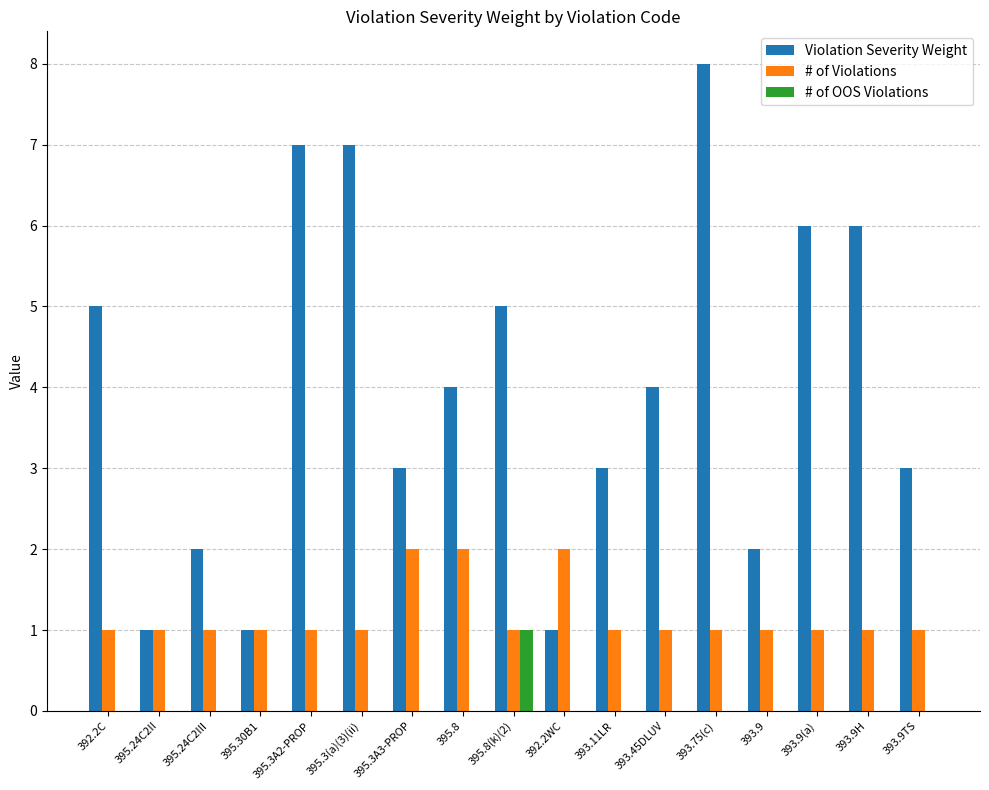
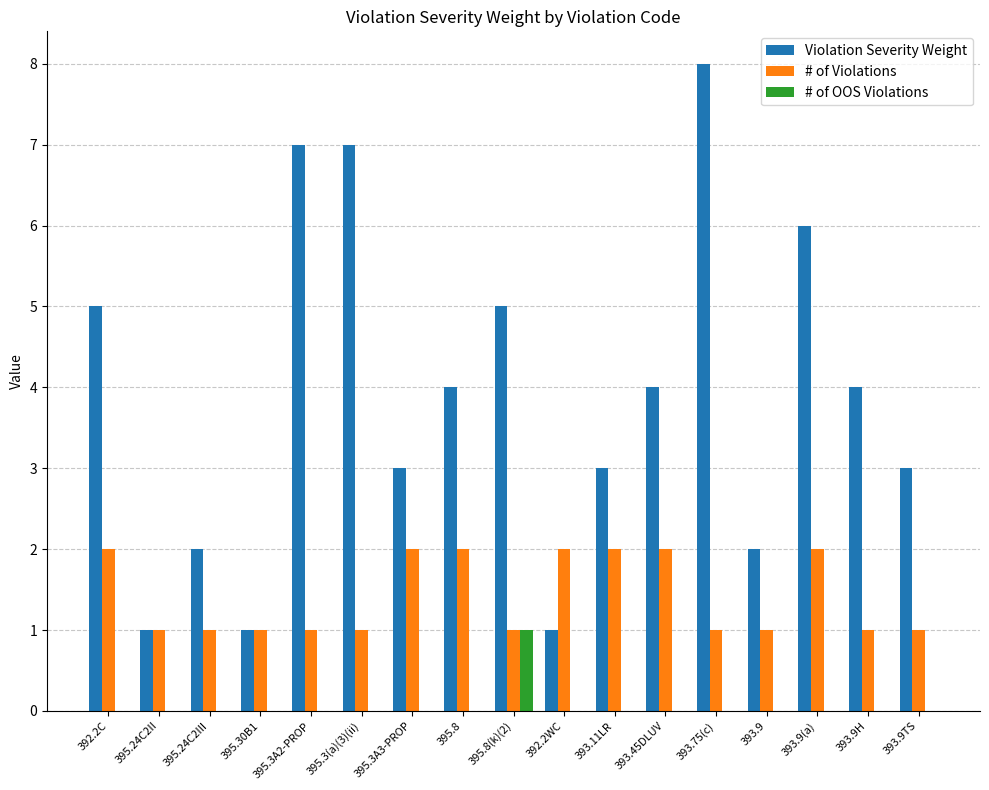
# of Violations, 392.2C: 1 -> 2
# of Violations, 393.11LR: 1 -> 2
# of Violations, 393.45DLUV: 1 -> 2
# of Violations, 393.9(a): 1 -> 2
Violation Severity Weight, 393.9H: 6 -> 4
